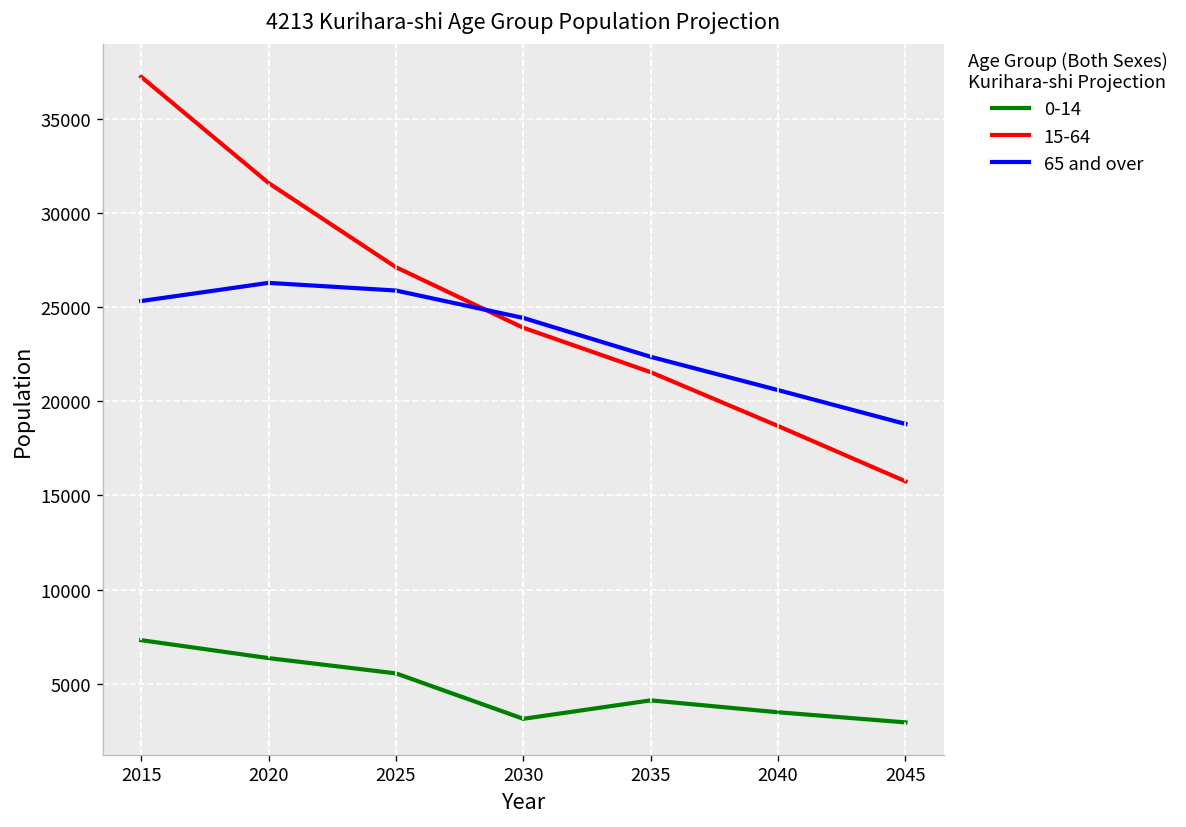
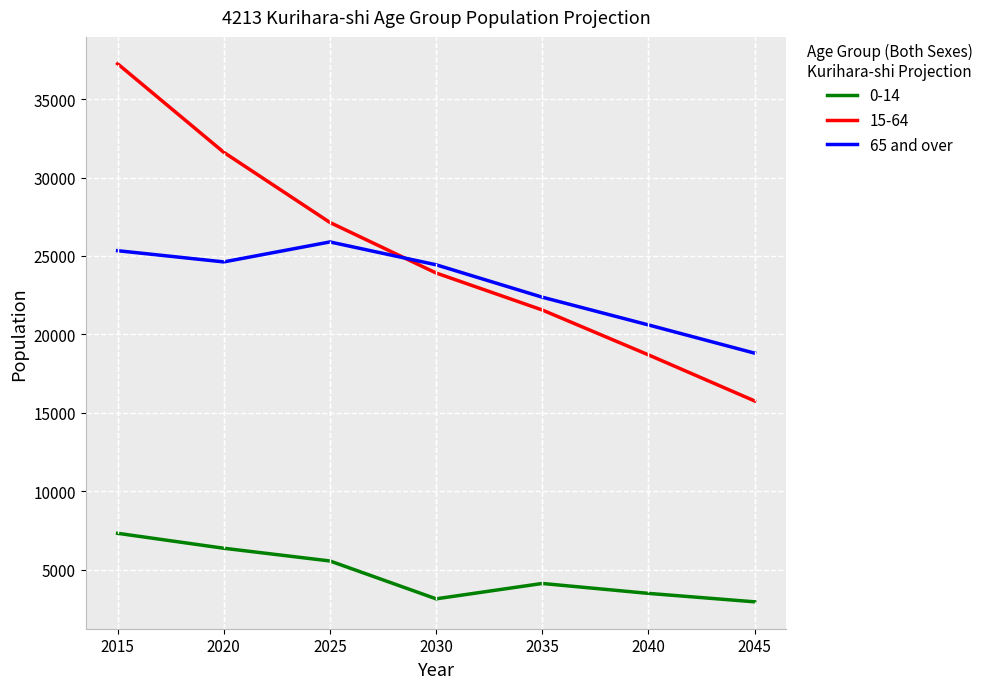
65 and over, 2020: 26300 -> 24600
